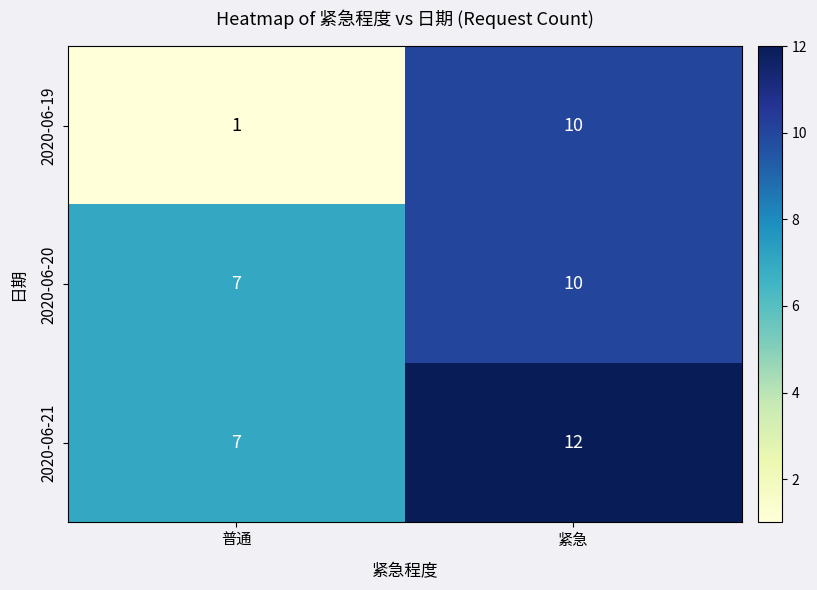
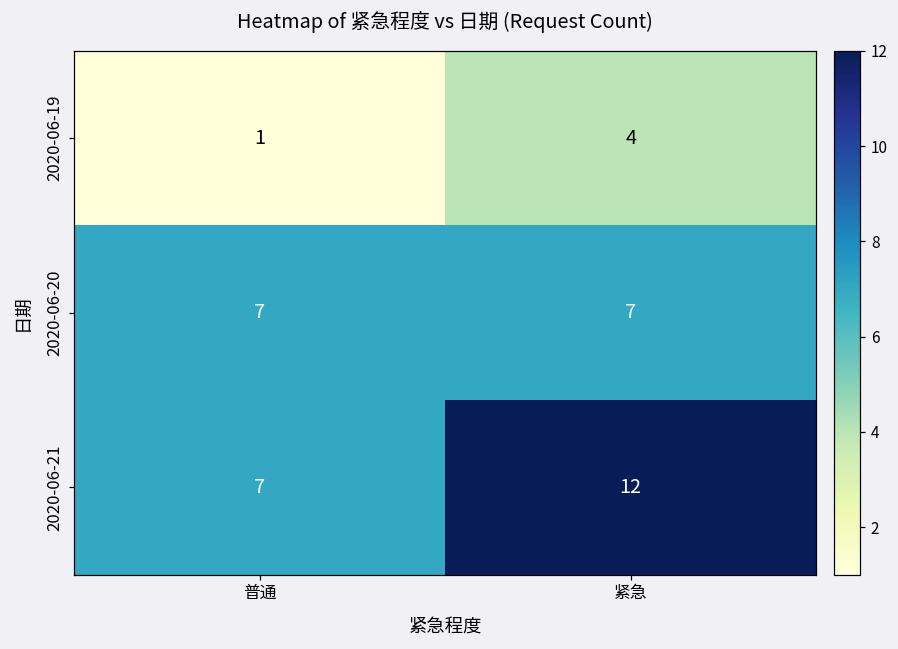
2020-06-19, 紧急: 10 -> 4
2020-06-20, 紧急: 10 -> 7
